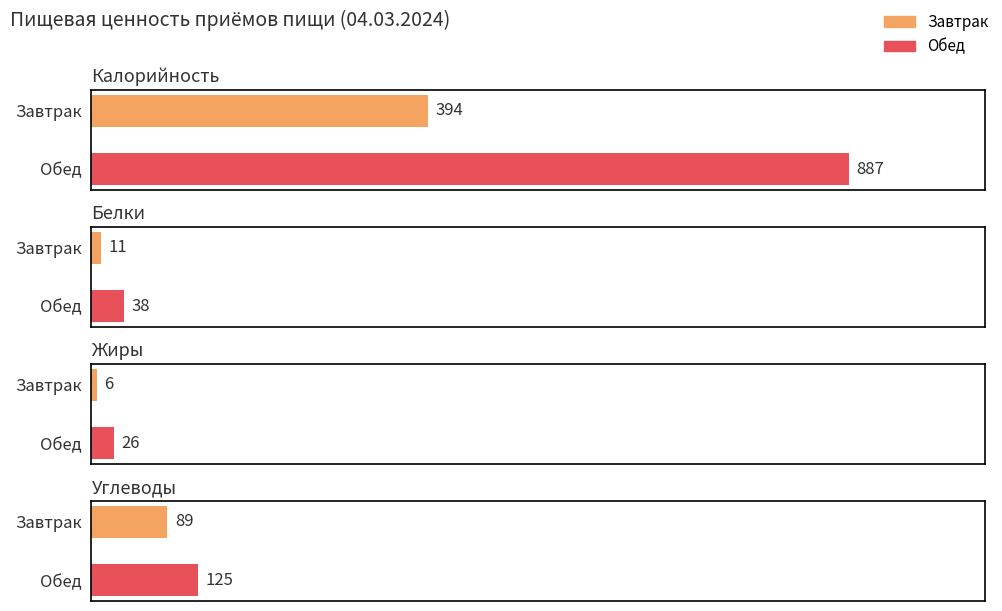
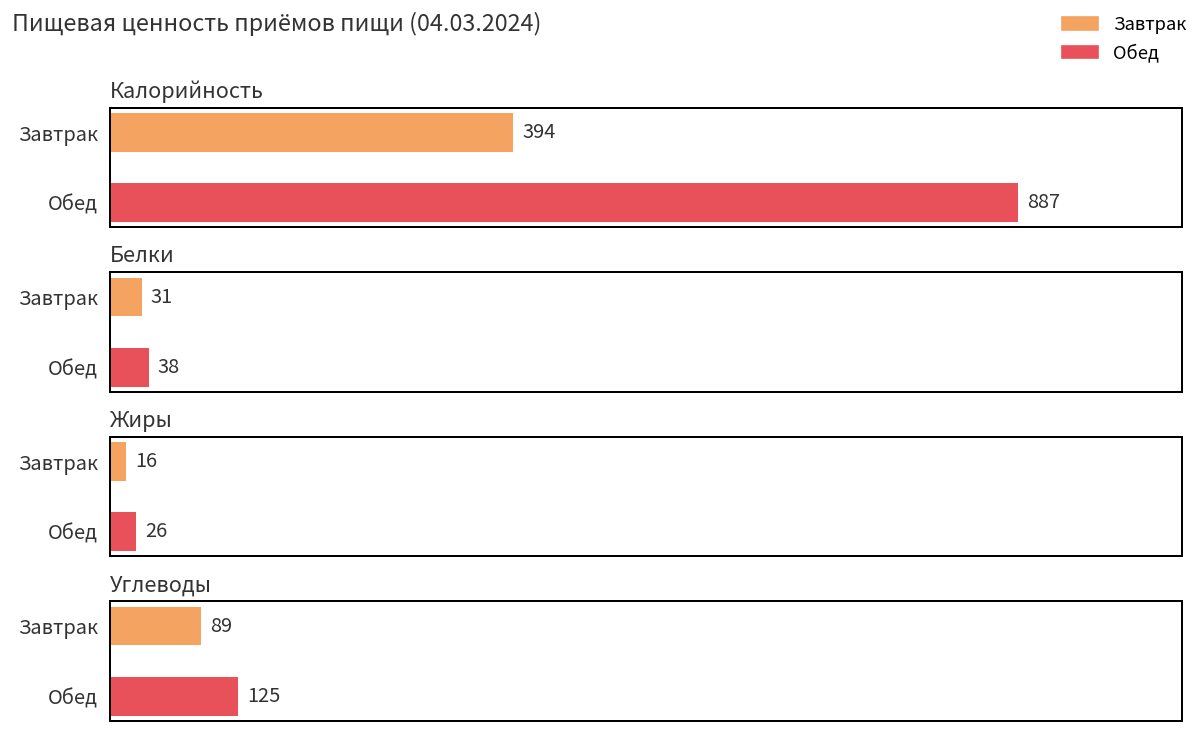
Белки, Завтрак: 11 -> 31
Жиры, Завтрак: 6 -> 16
